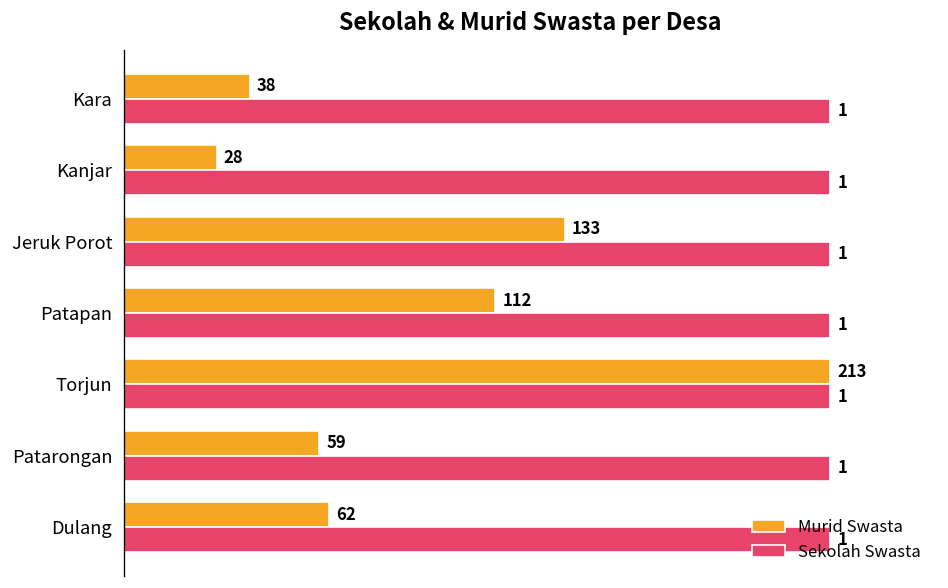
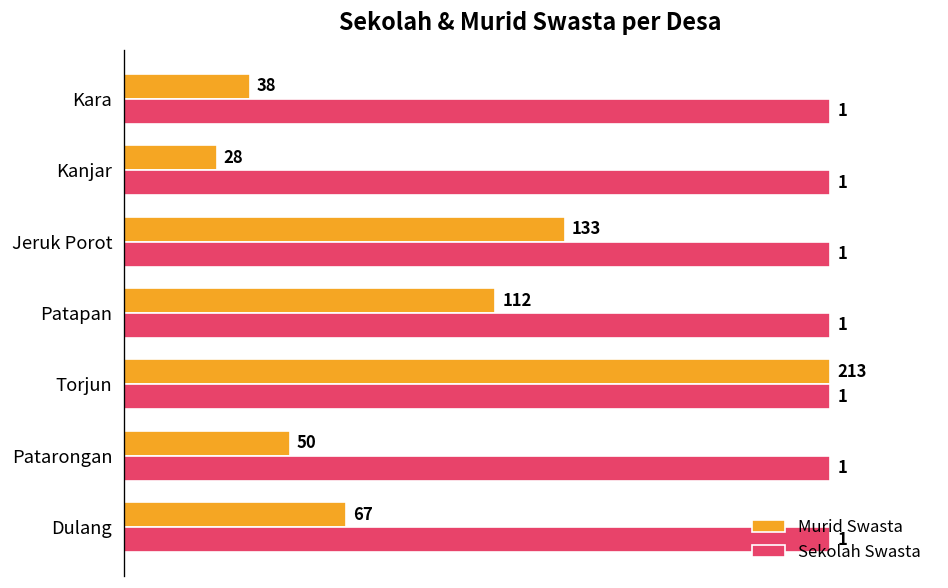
Murid Swasta, Patarongan: 59 -> 50
Murid Swasta, Dulang: 62 -> 67
